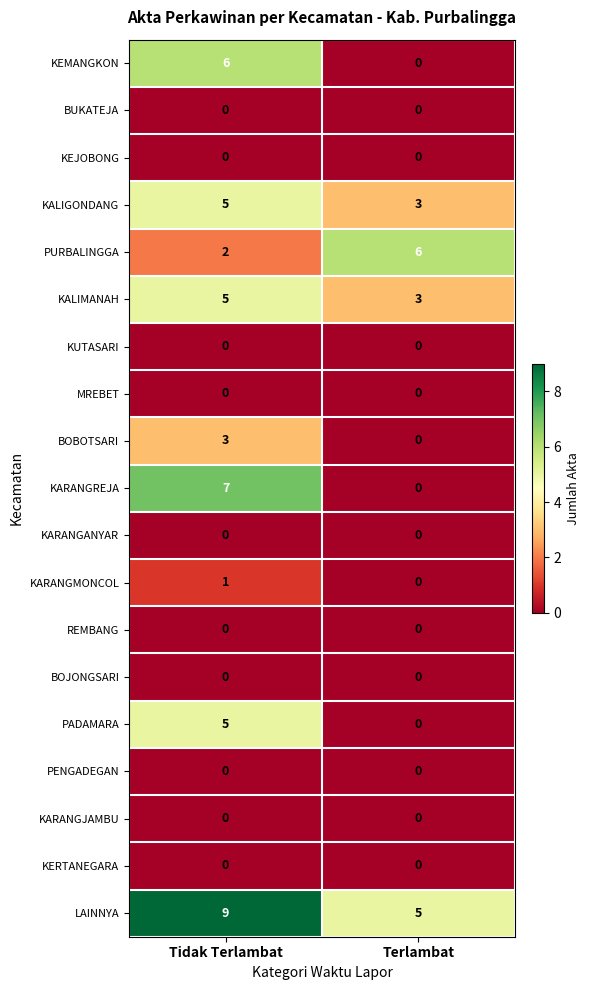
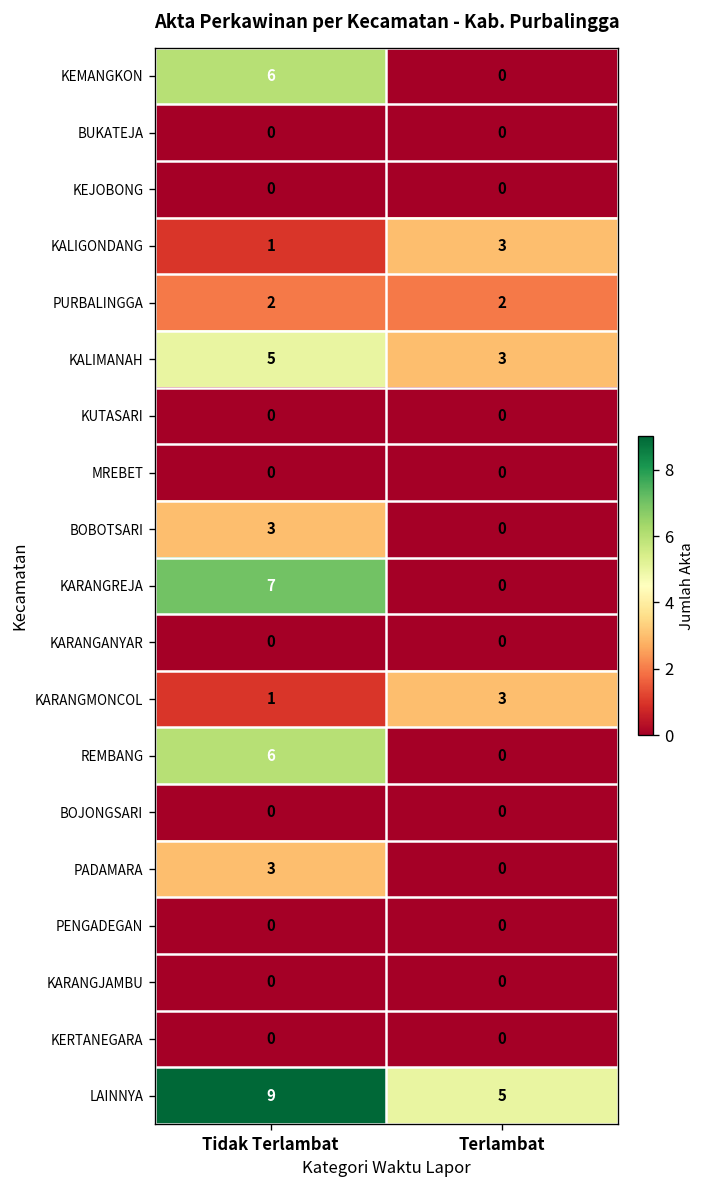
KALIGONDANG, Tidak Terlambat: 5 -> 1
PURBALINGGA, Terlambat: 6 -> 2
KARANGMONCOL, Terlambat: 0 -> 3
REMBANG, Tidak Terlambat: 0 -> 6
PADAMARA, Tidak Terlambat: 5 -> 3
